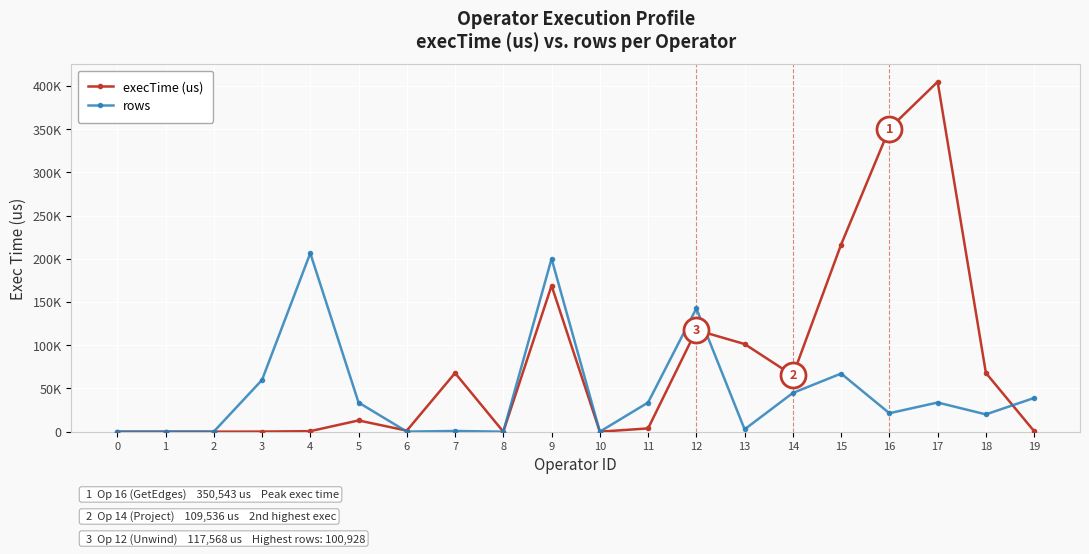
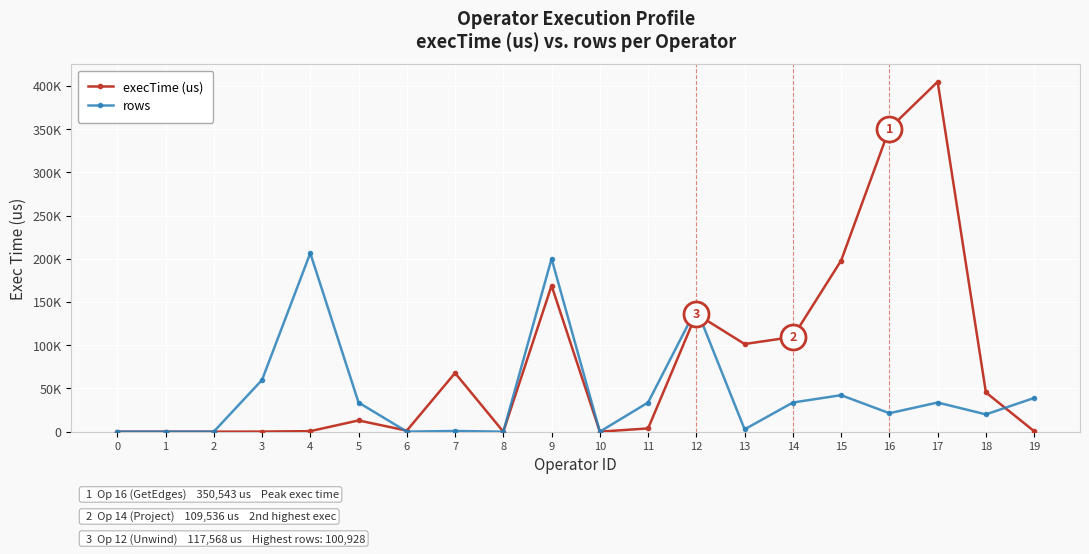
execTime (us), 12: 120000 -> 140000
execTime (us), 14: 70000 -> 110000
rows, 14: 40000 -> 30000
execTime (us), 15: 220000 -> 200000
rows, 15: 70000 -> 40000
execTime (us), 18: 70000 -> 50000
